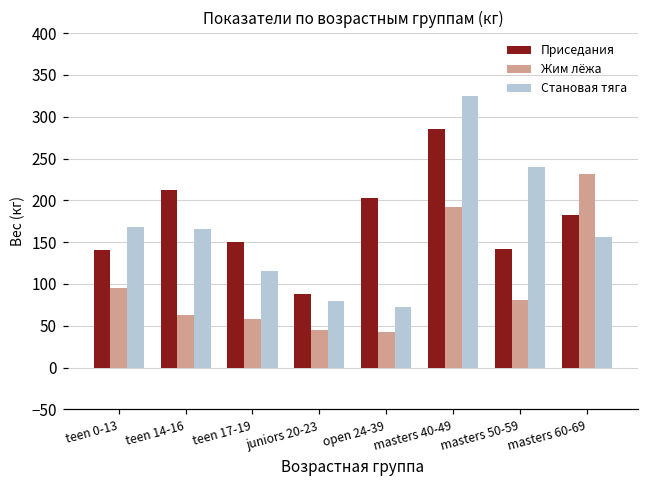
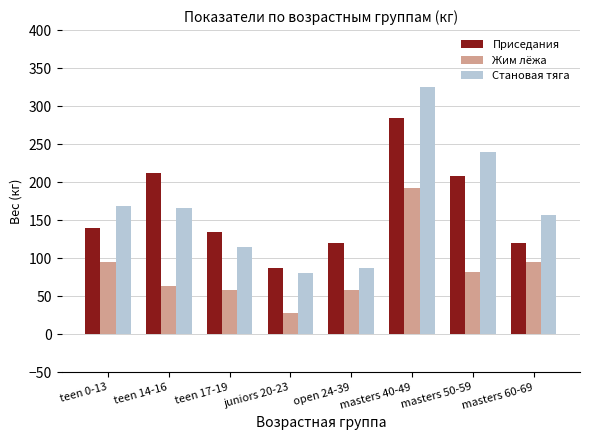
Приседания, teen 17-19: 150 -> 130
Жим лёжа, juniors 20-23: 50 -> 30
Приседания, open 24-39: 200 -> 120
Жим лёжа, open 24-39: 40 -> 60
Становая тяга, open 24-39: 70 -> 90
Приседания, masters 50-59: 140 -> 210
Приседания, masters 60-69: 180 -> 120
Жим лёжа, masters 60-69: 230 -> 100
